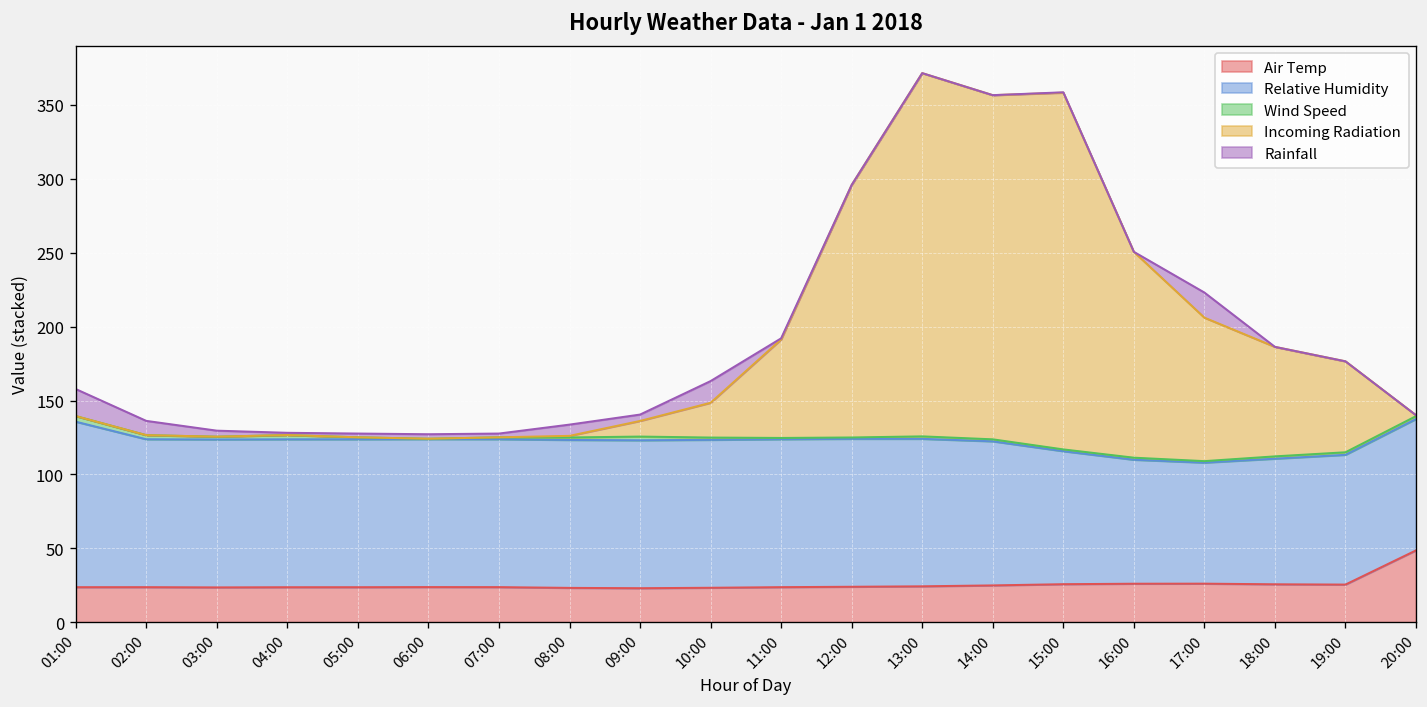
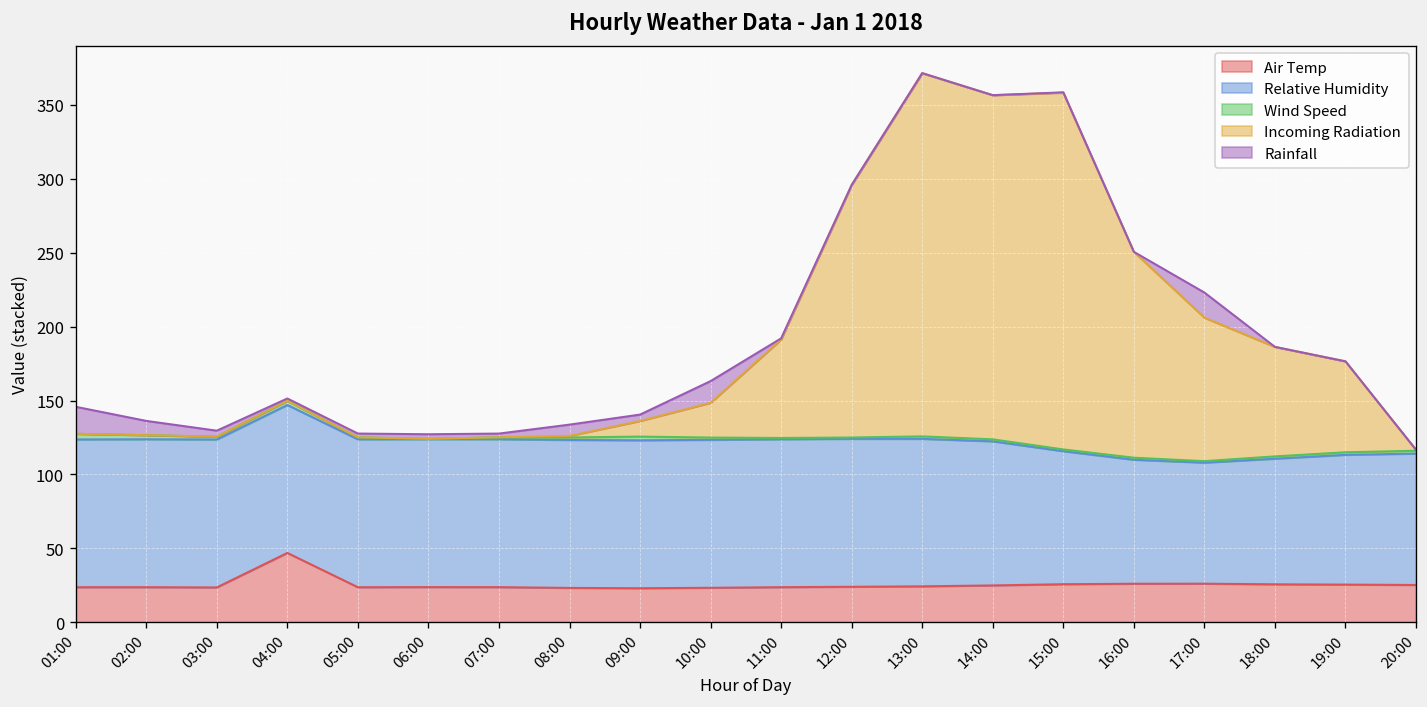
Relative Humidity, 01:00: 112 -> 100
Air Temp, 04:00: 24 -> 47
Air Temp, 20:00: 49 -> 25
